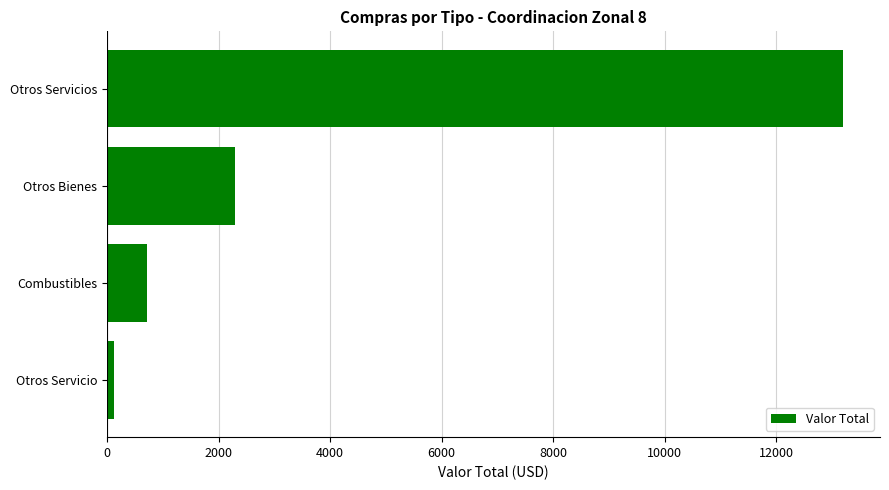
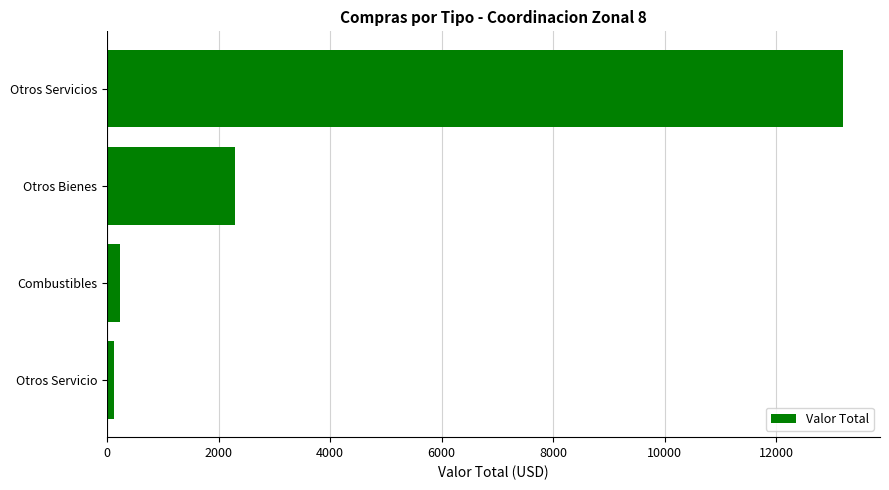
Combustibles: 700 -> 200
